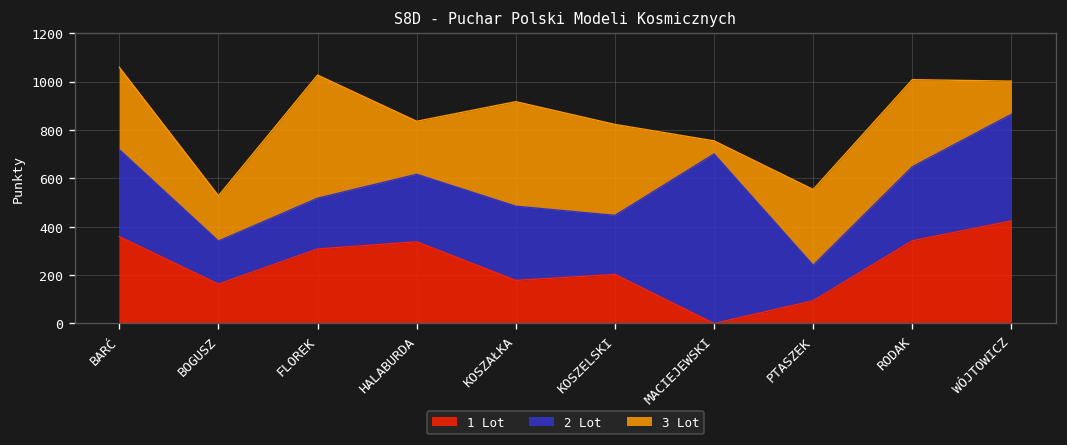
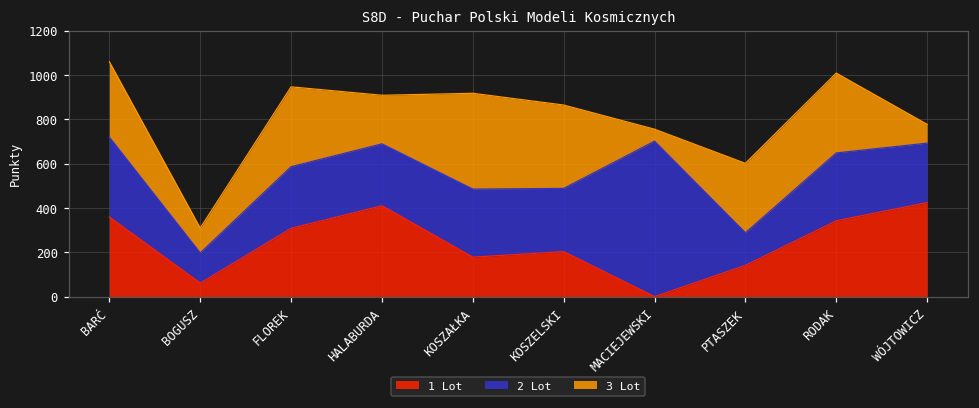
1 Lot, BOGUSZ: 160 -> 60
2 Lot, BOGUSZ: 180 -> 140
3 Lot, BOGUSZ: 190 -> 110
2 Lot, FLOREK: 210 -> 280
3 Lot, FLOREK: 510 -> 360
1 Lot, HALABURDA: 340 -> 410
2 Lot, KOSZELSKI: 240 -> 290
1 Lot, PTASZEK: 90 -> 140
2 Lot, WÓJTOWICZ: 440 -> 270
3 Lot, WÓJTOWICZ: 140 -> 90
